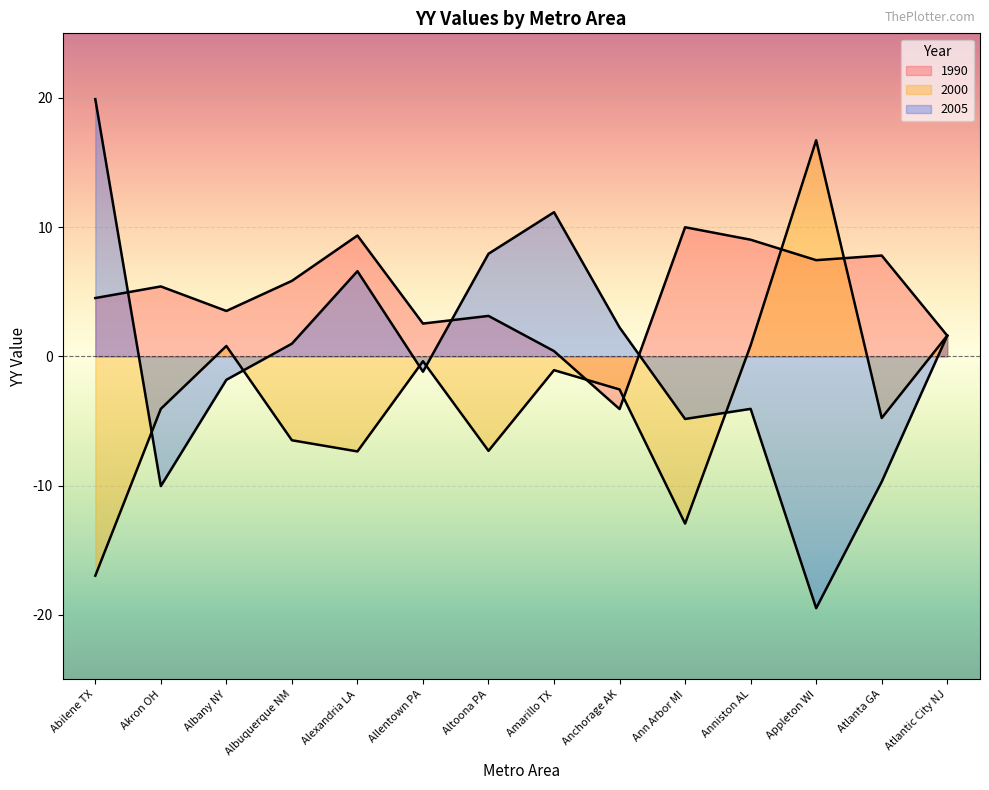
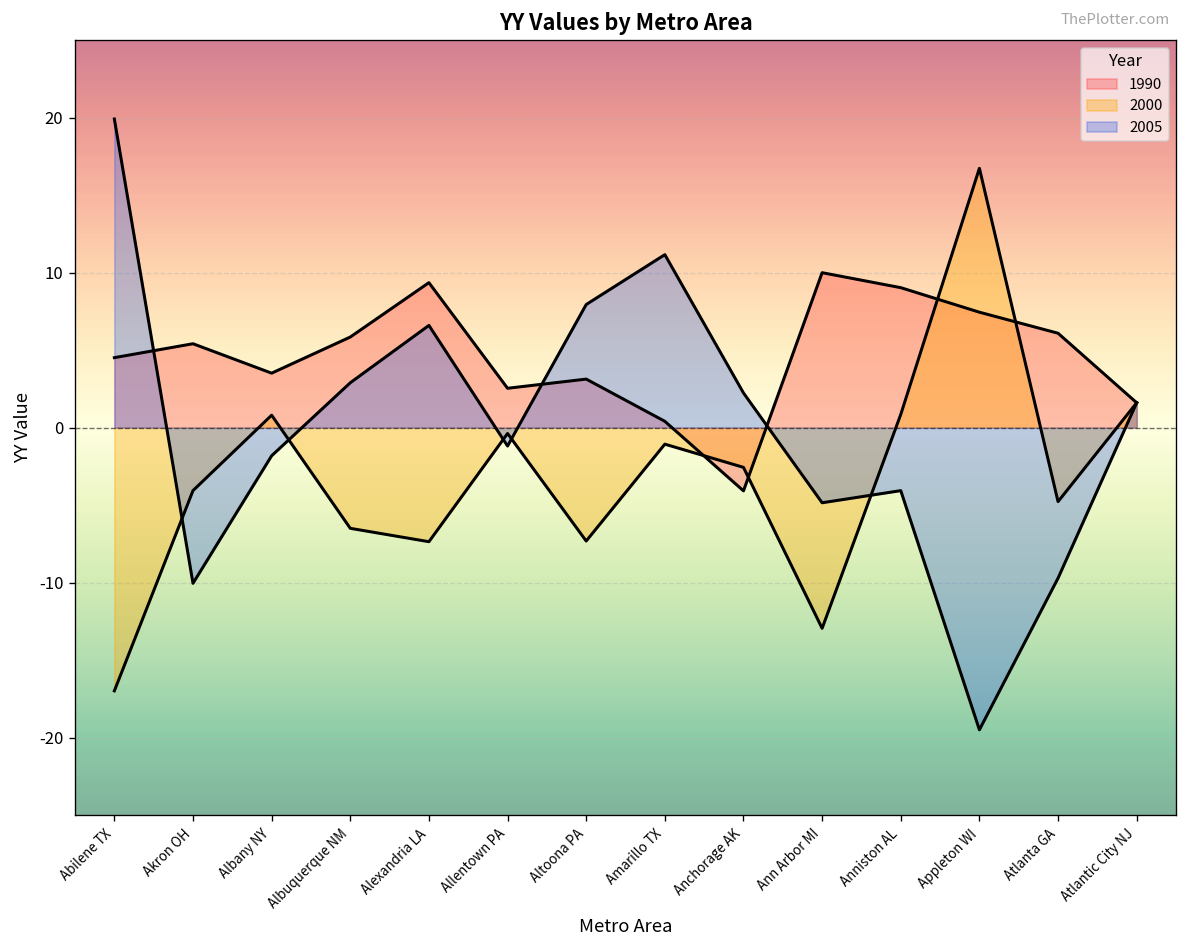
2005, Albuquerque NM: 1.0 -> 2.9
1990, Atlanta GA: 7.8 -> 6.1
